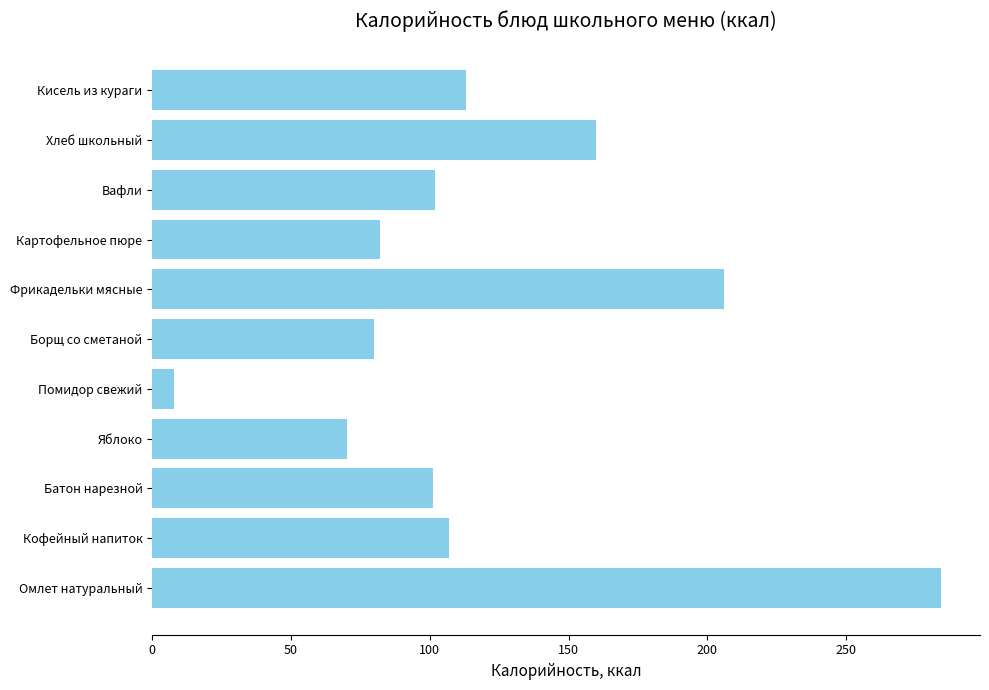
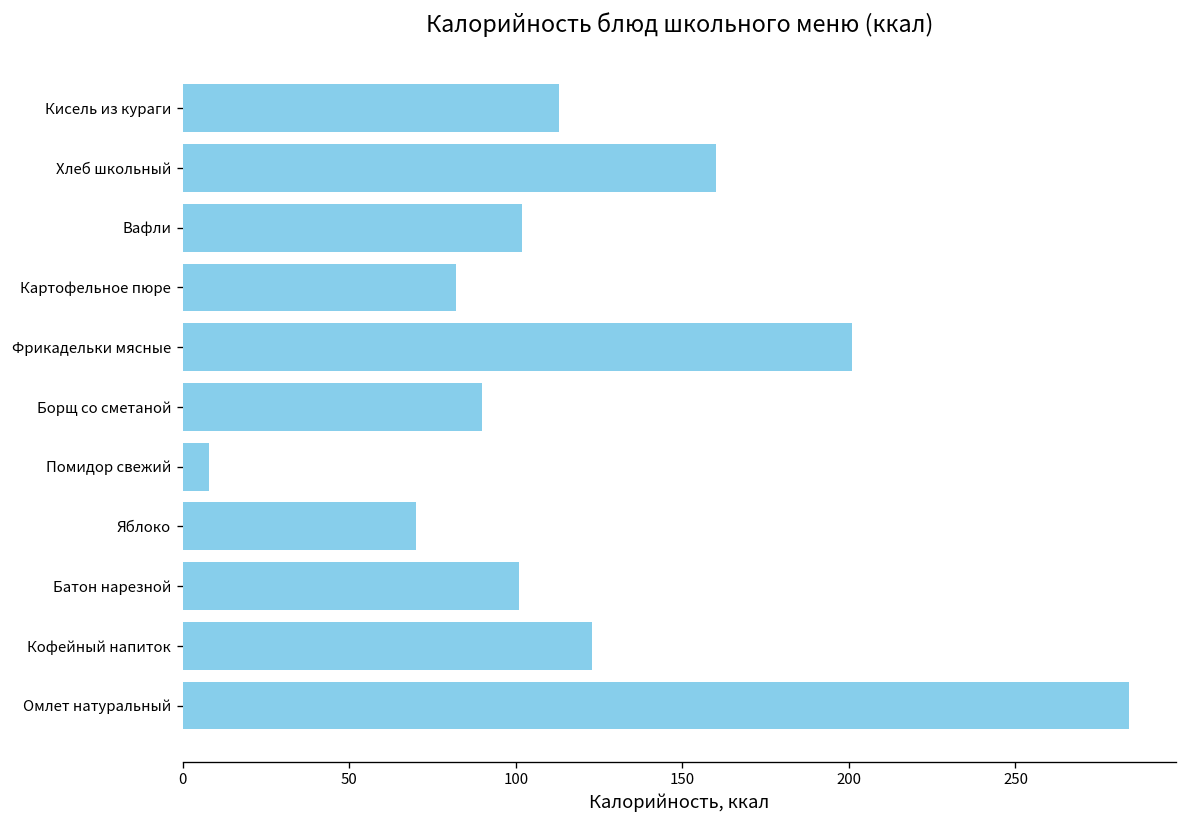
Фрикадельки мясные: 206 -> 201
Борщ со сметаной: 80 -> 90
Кофейный напиток: 107 -> 123
